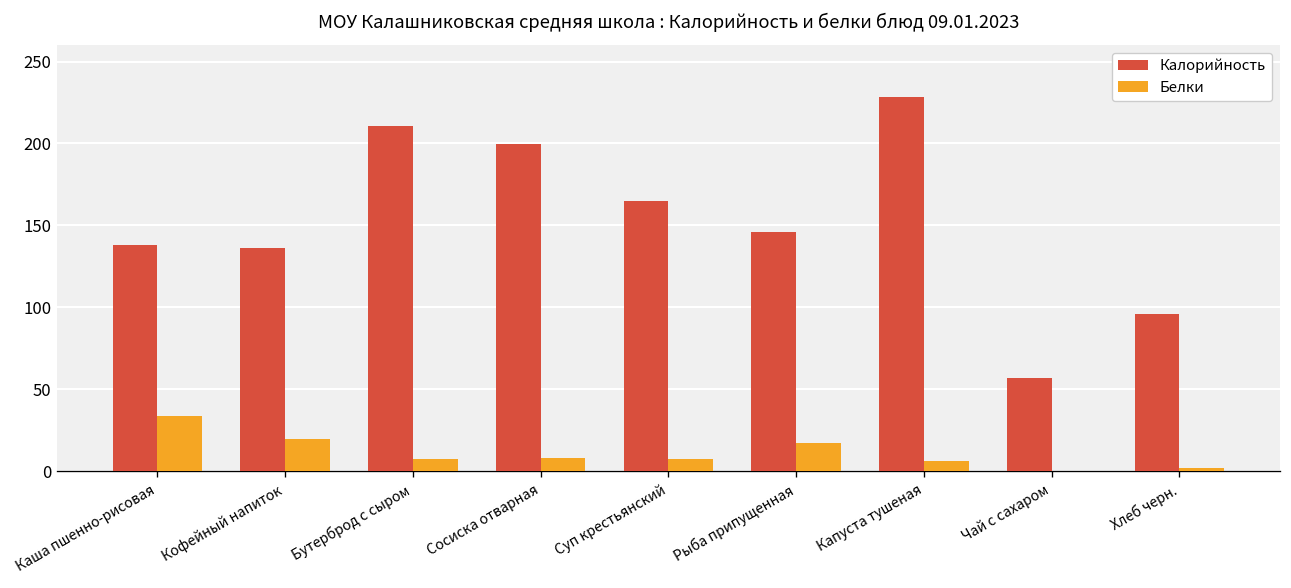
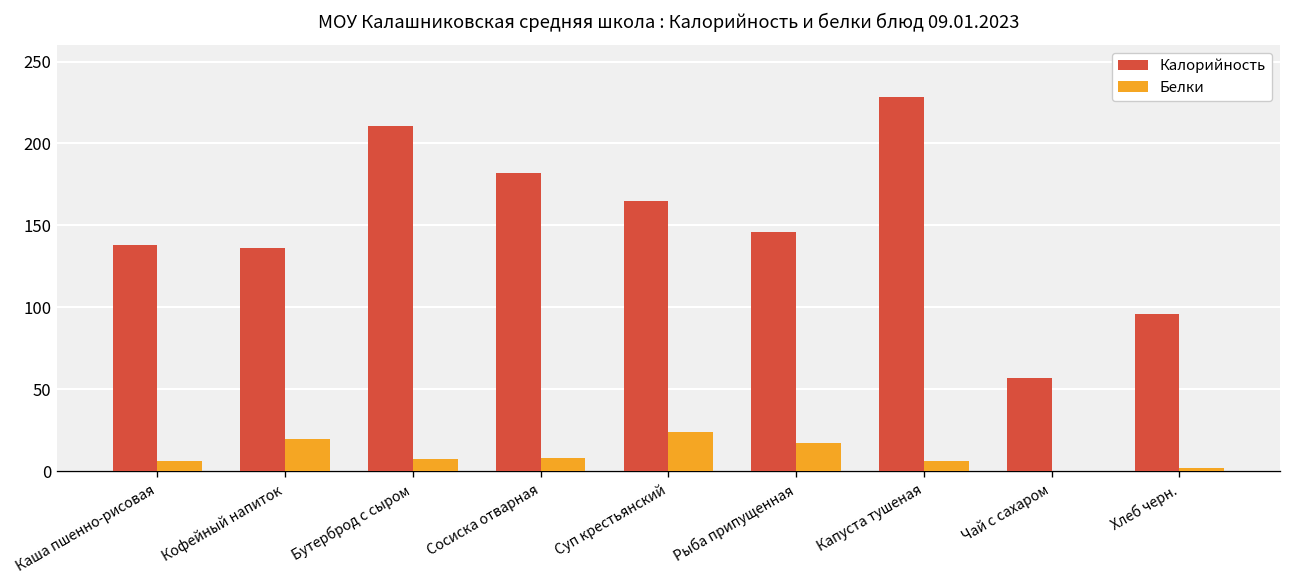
Белки, Каша пшенно-рисовая: 34 -> 6
Калорийность, Сосиска отварная: 200 -> 182
Белки, Суп крестьянский: 8 -> 24
